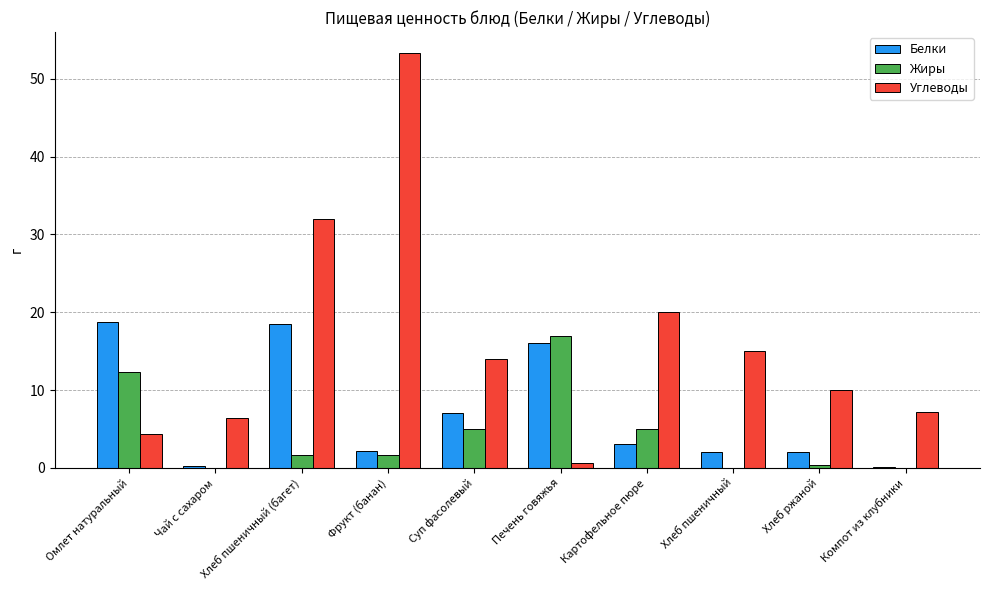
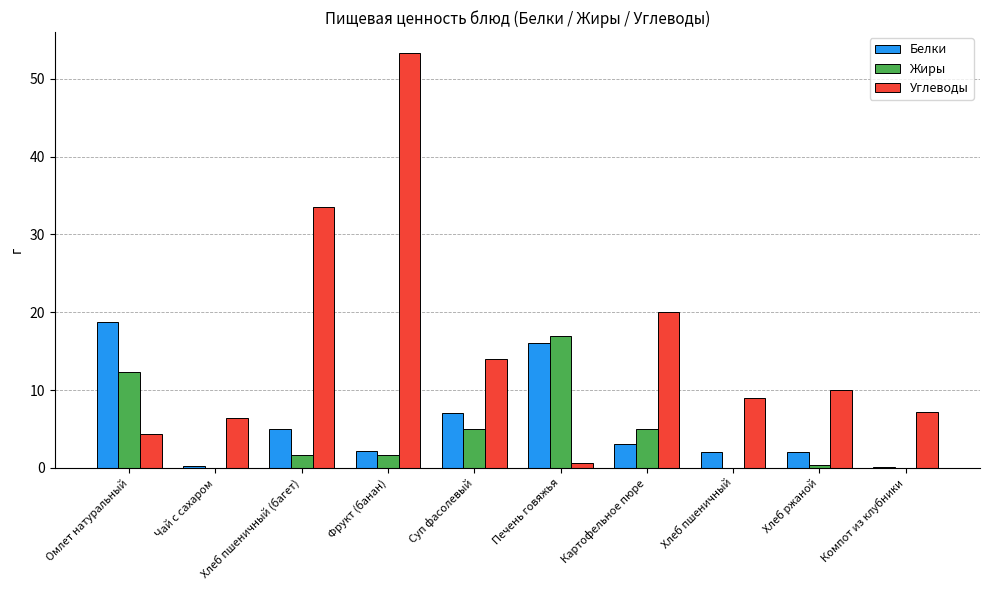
Белки, Хлеб пшеничный (багет): 19 -> 5
Углеводы, Хлеб пшеничный (багет): 32 -> 34
Углеводы, Хлеб пшеничный: 15 -> 9
